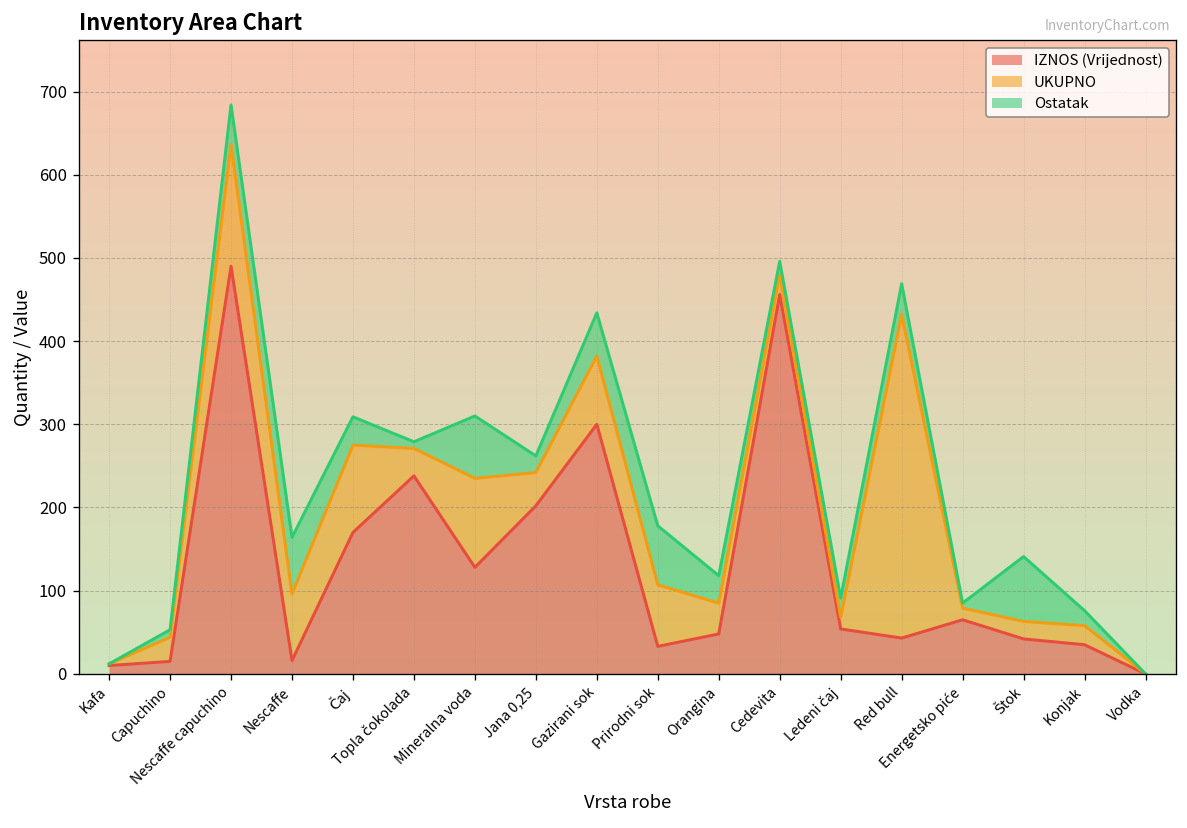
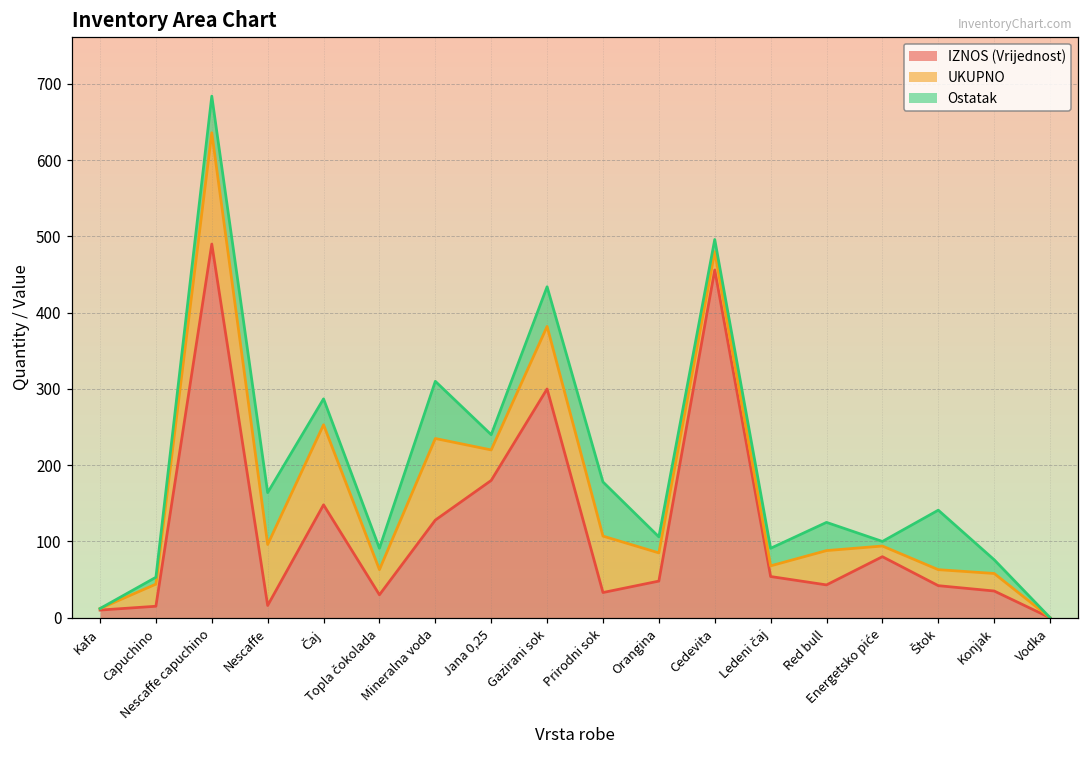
IZNOS (Vrijednost), Čaj: 170 -> 150
IZNOS (Vrijednost), Topla čokolada: 240 -> 30
Ostatak, Topla čokolada: 10 -> 30
IZNOS (Vrijednost), Jana 0,25: 200 -> 180
Ostatak, Orangina: 30 -> 20
UKUPNO, Red bull: 390 -> 50
IZNOS (Vrijednost), Energetsko piće: 70 -> 80
